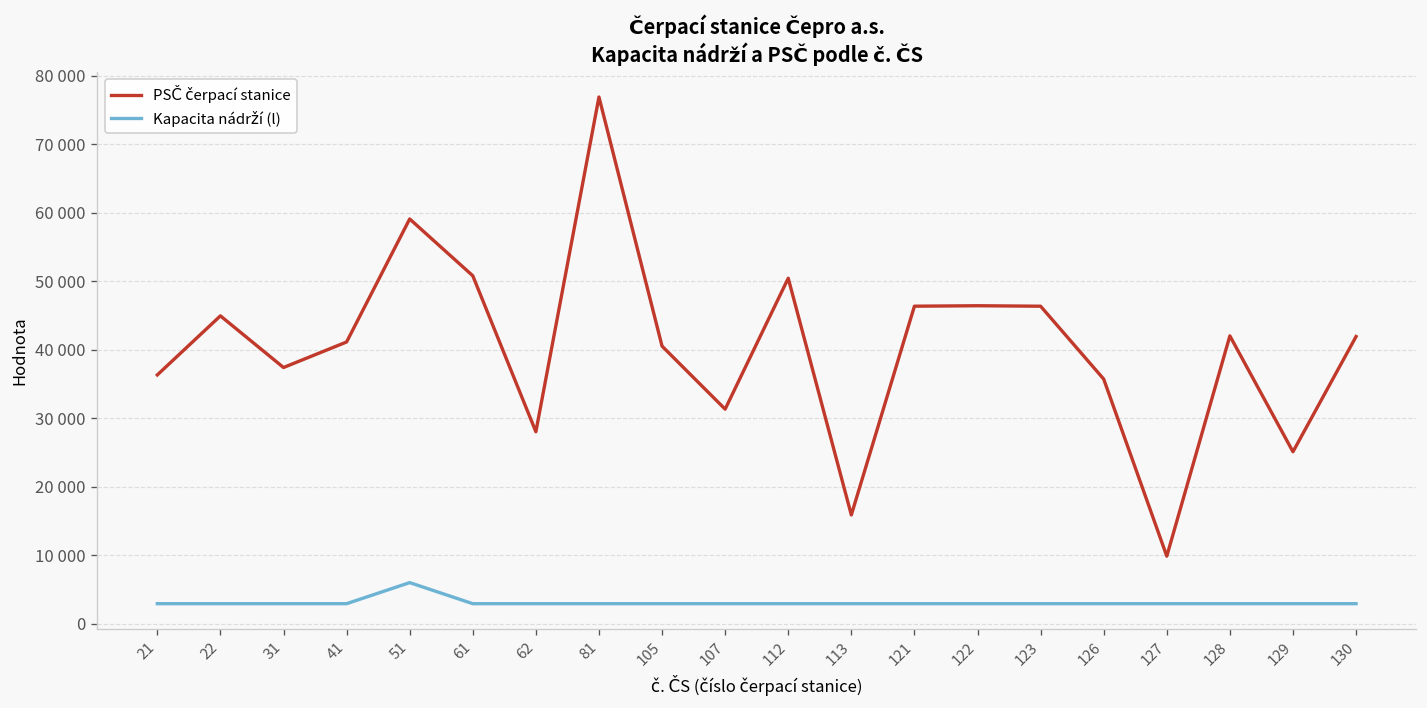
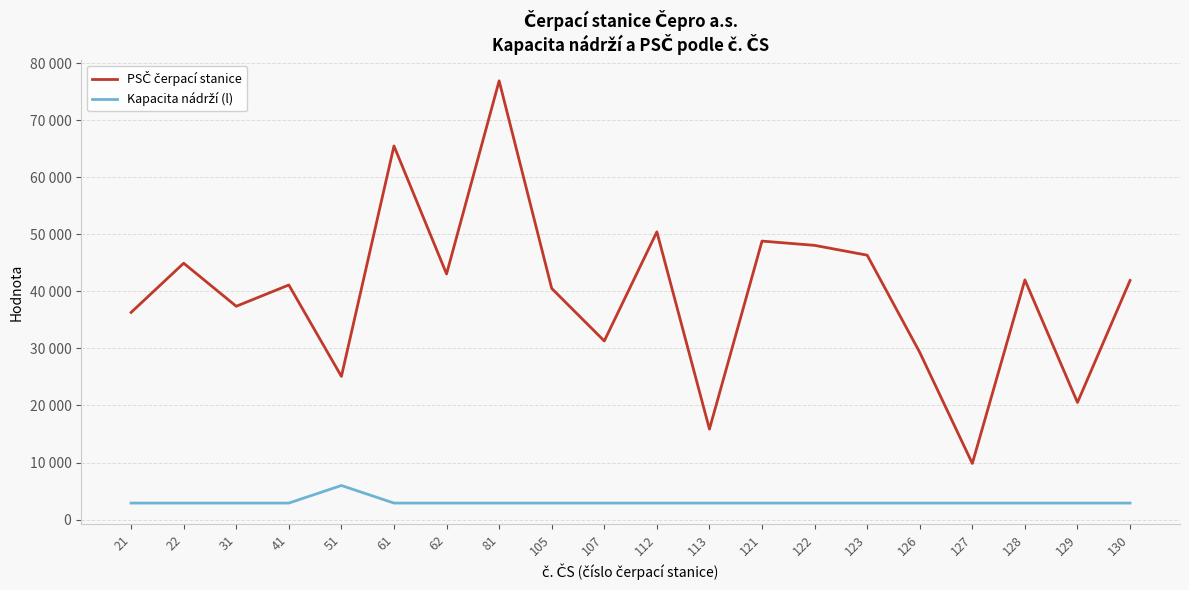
PSČ čerpací stanice, 51: 59000 -> 25000
PSČ čerpací stanice, 61: 51000 -> 65000
PSČ čerpací stanice, 62: 28000 -> 43000
PSČ čerpací stanice, 121: 46000 -> 49000
PSČ čerpací stanice, 122: 46000 -> 48000
PSČ čerpací stanice, 126: 36000 -> 29000
PSČ čerpací stanice, 129: 25000 -> 21000
